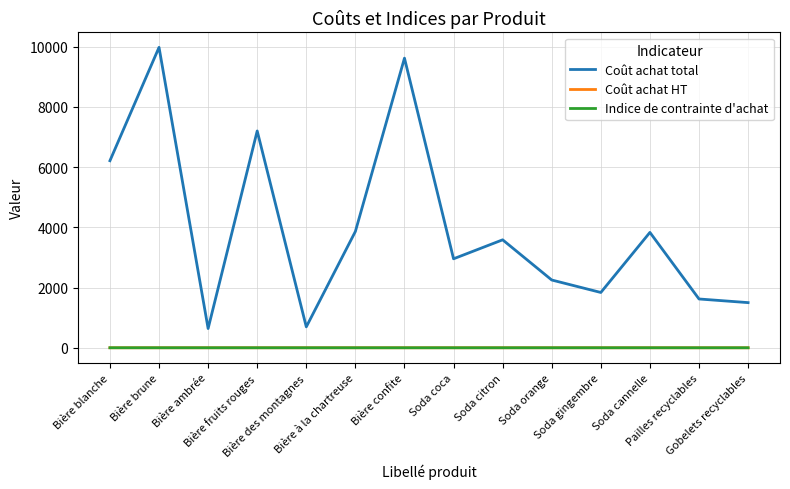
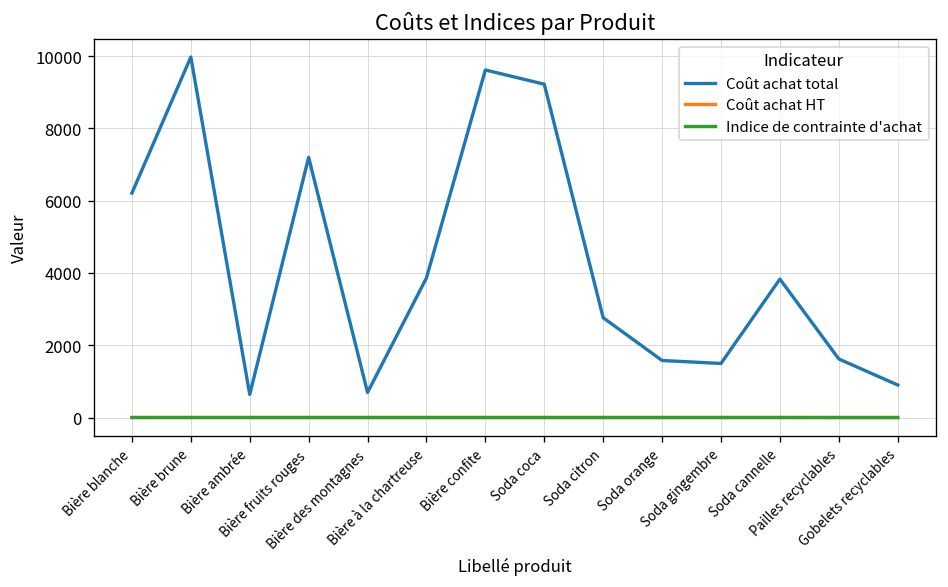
Coût achat total, Soda coca: 3000 -> 9200
Coût achat total, Soda citron: 3600 -> 2800
Coût achat total, Soda orange: 2200 -> 1600
Coût achat total, Soda gingembre: 1800 -> 1500
Coût achat total, Gobelets recyclables: 1500 -> 900
